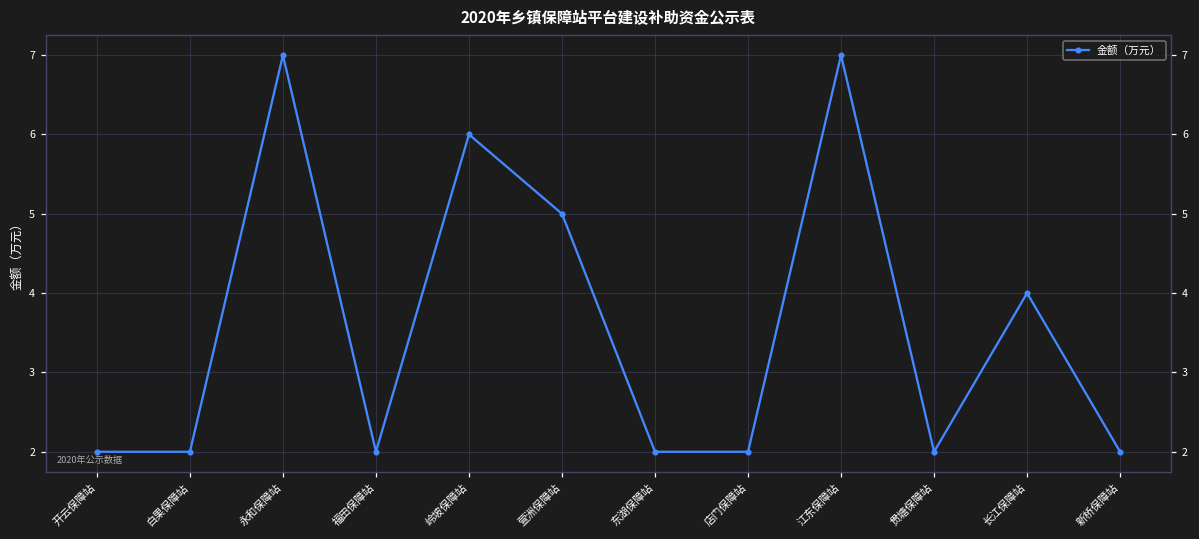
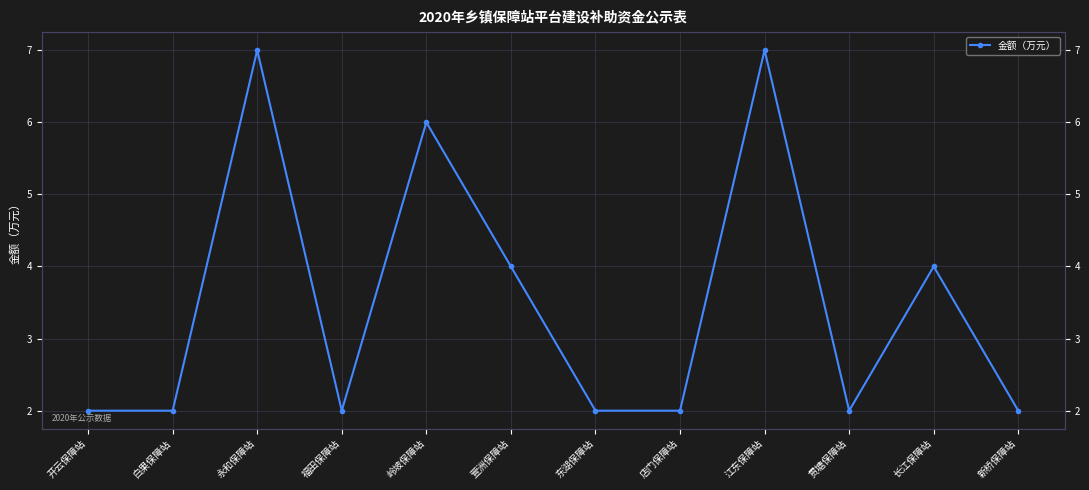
萱洲保障站: 5 -> 4
